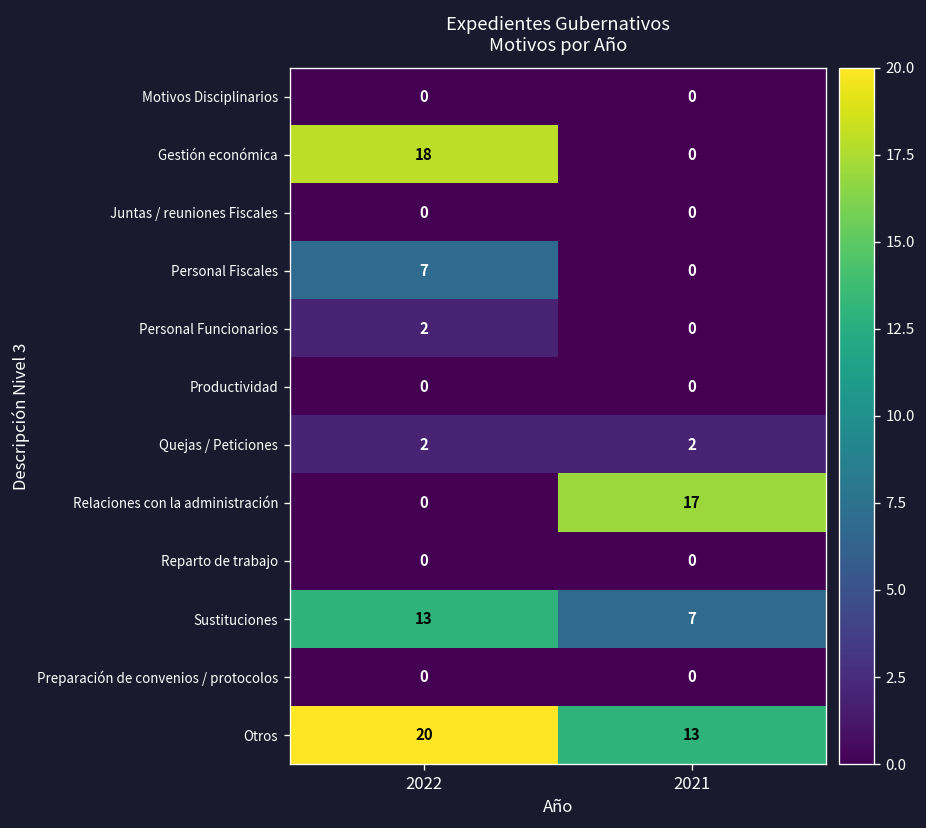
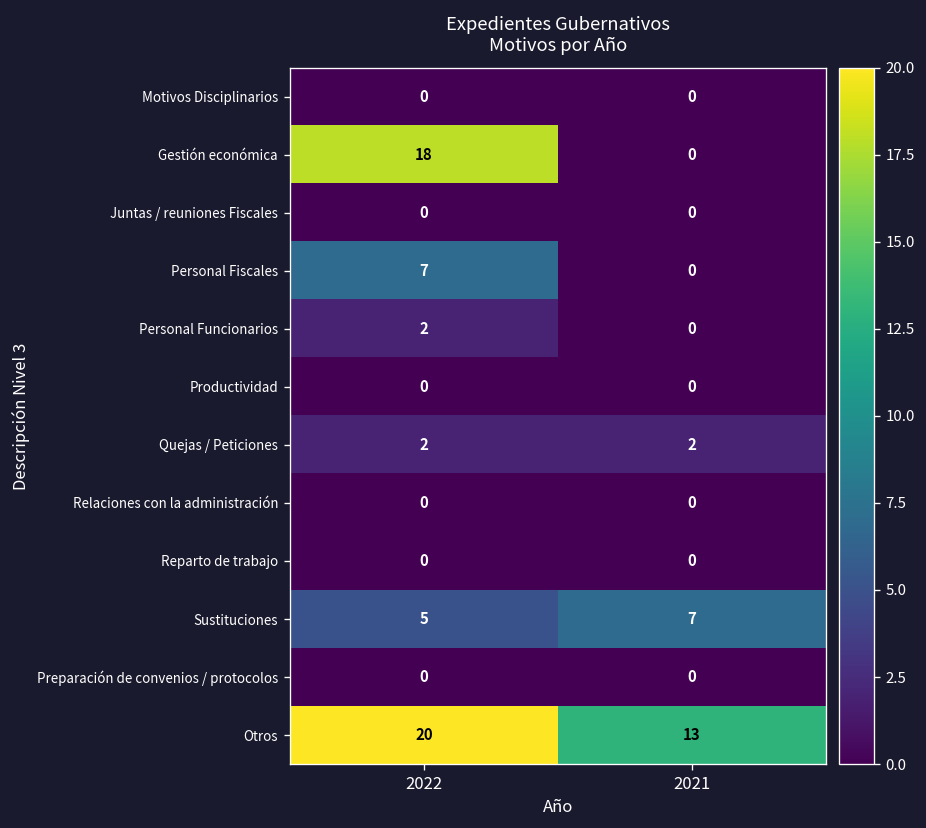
Relaciones con la administración, 2021: 17 -> 0
Sustituciones, 2022: 13 -> 5
